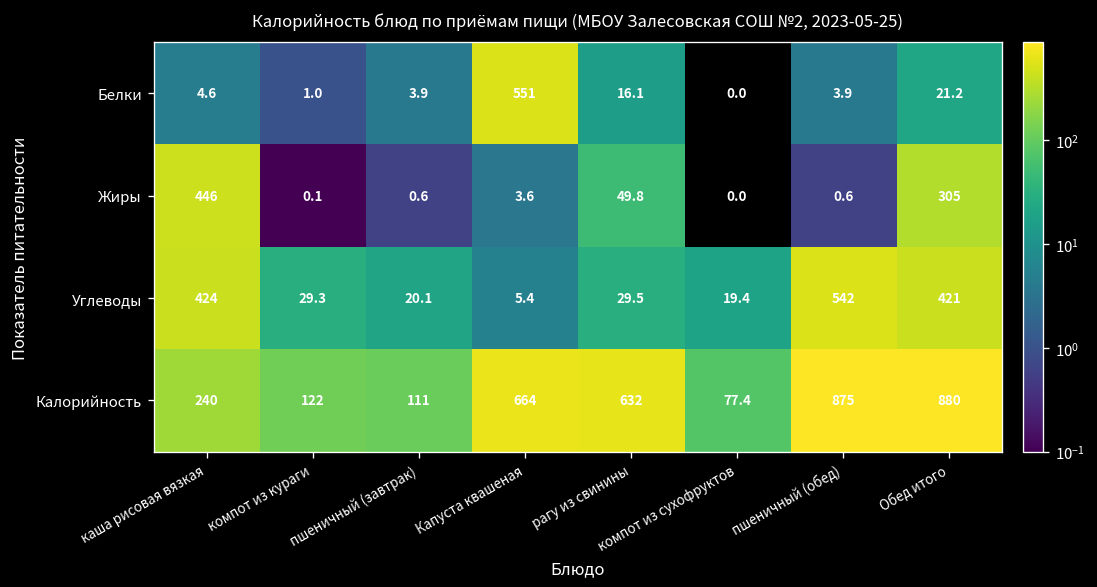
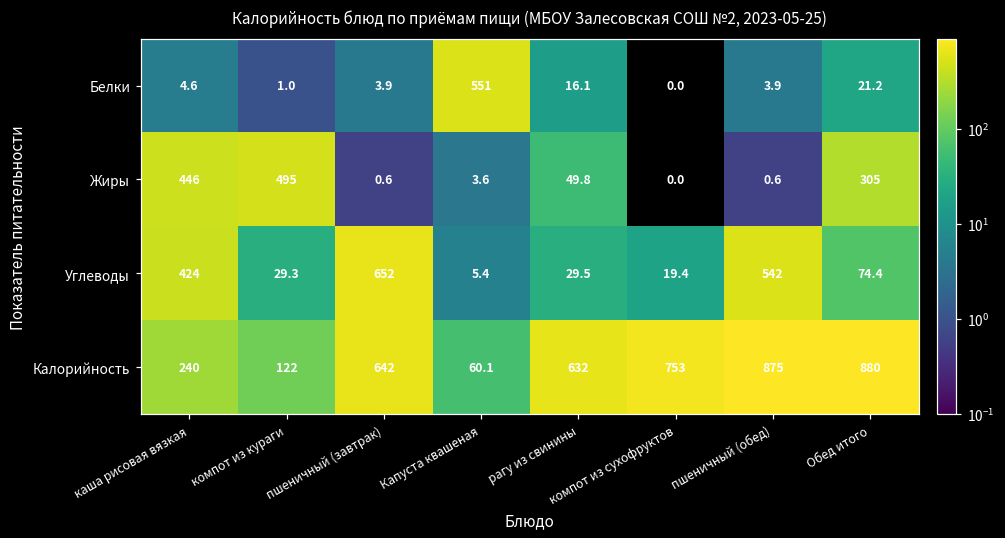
Жиры, компот из кураги: 0.1 -> 495
Углеводы, пшеничный (завтрак): 20.1 -> 652
Углеводы, Обед итого: 421 -> 74.4
Калорийность, пшеничный (завтрак): 111 -> 642
Калорийность, Капуста квашеная: 664 -> 60.1
Калорийность, компот из сухофруктов: 77.4 -> 753
